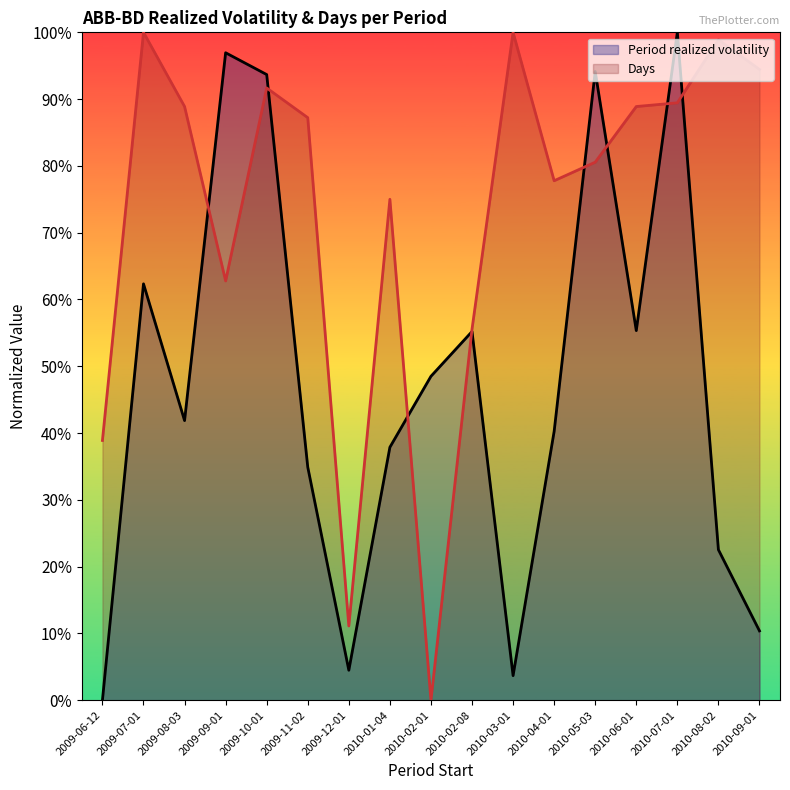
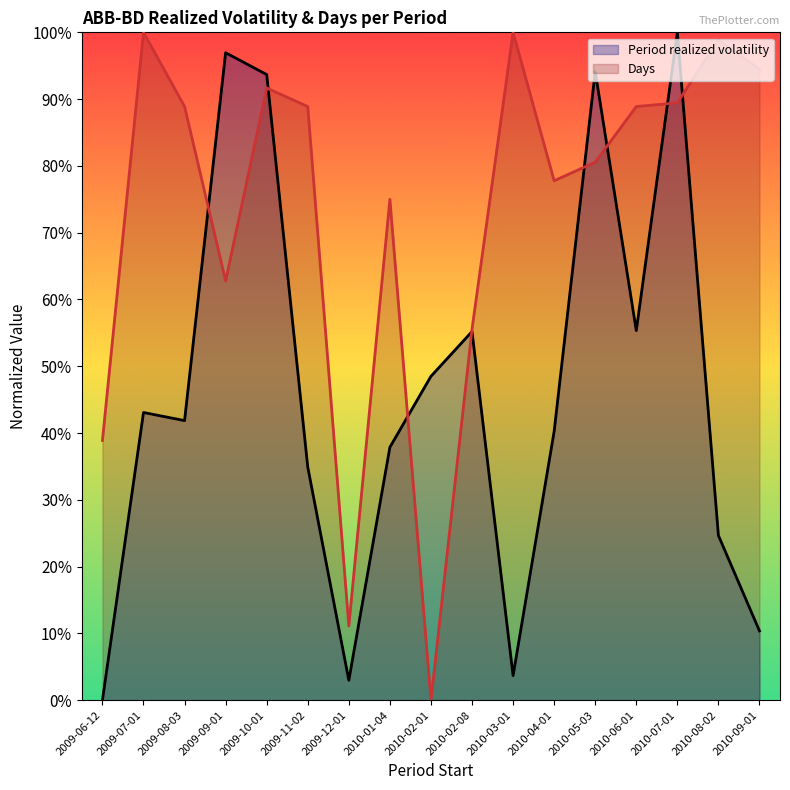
Period realized volatility, 2009-07-01: 62% -> 43%
Days, 2009-11-02: 87% -> 89%
Period realized volatility, 2009-12-01: 4% -> 3%
Period realized volatility, 2010-08-02: 23% -> 25%
